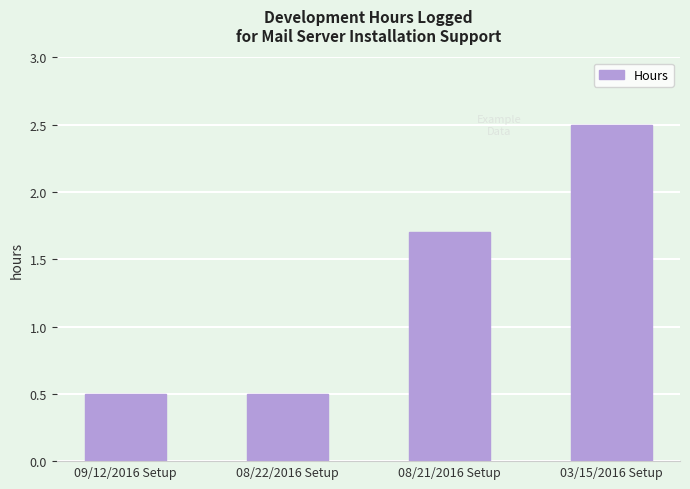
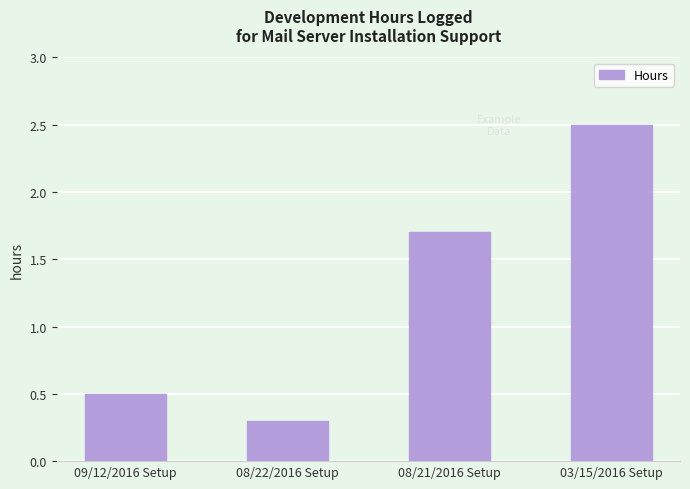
08/22/2016 Setup: 0.5 -> 0.3
